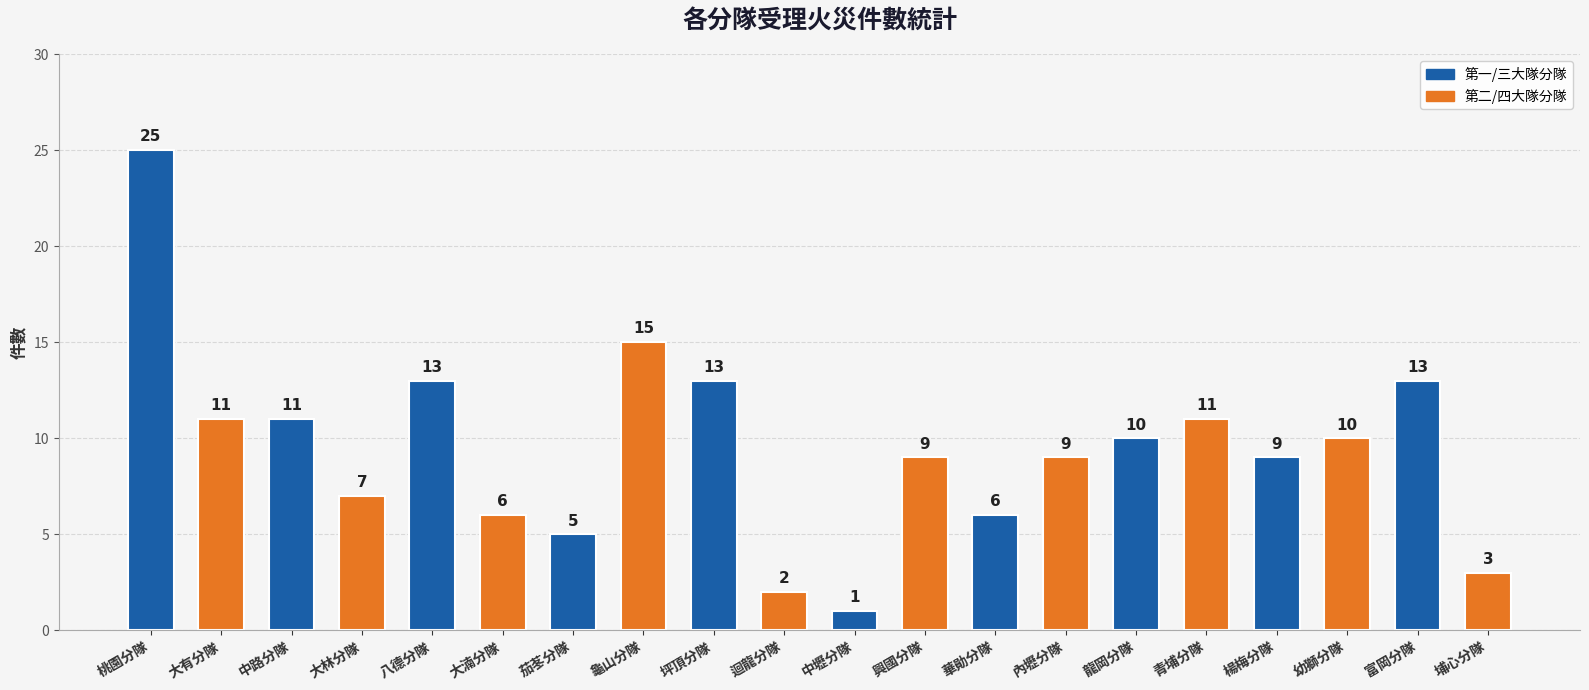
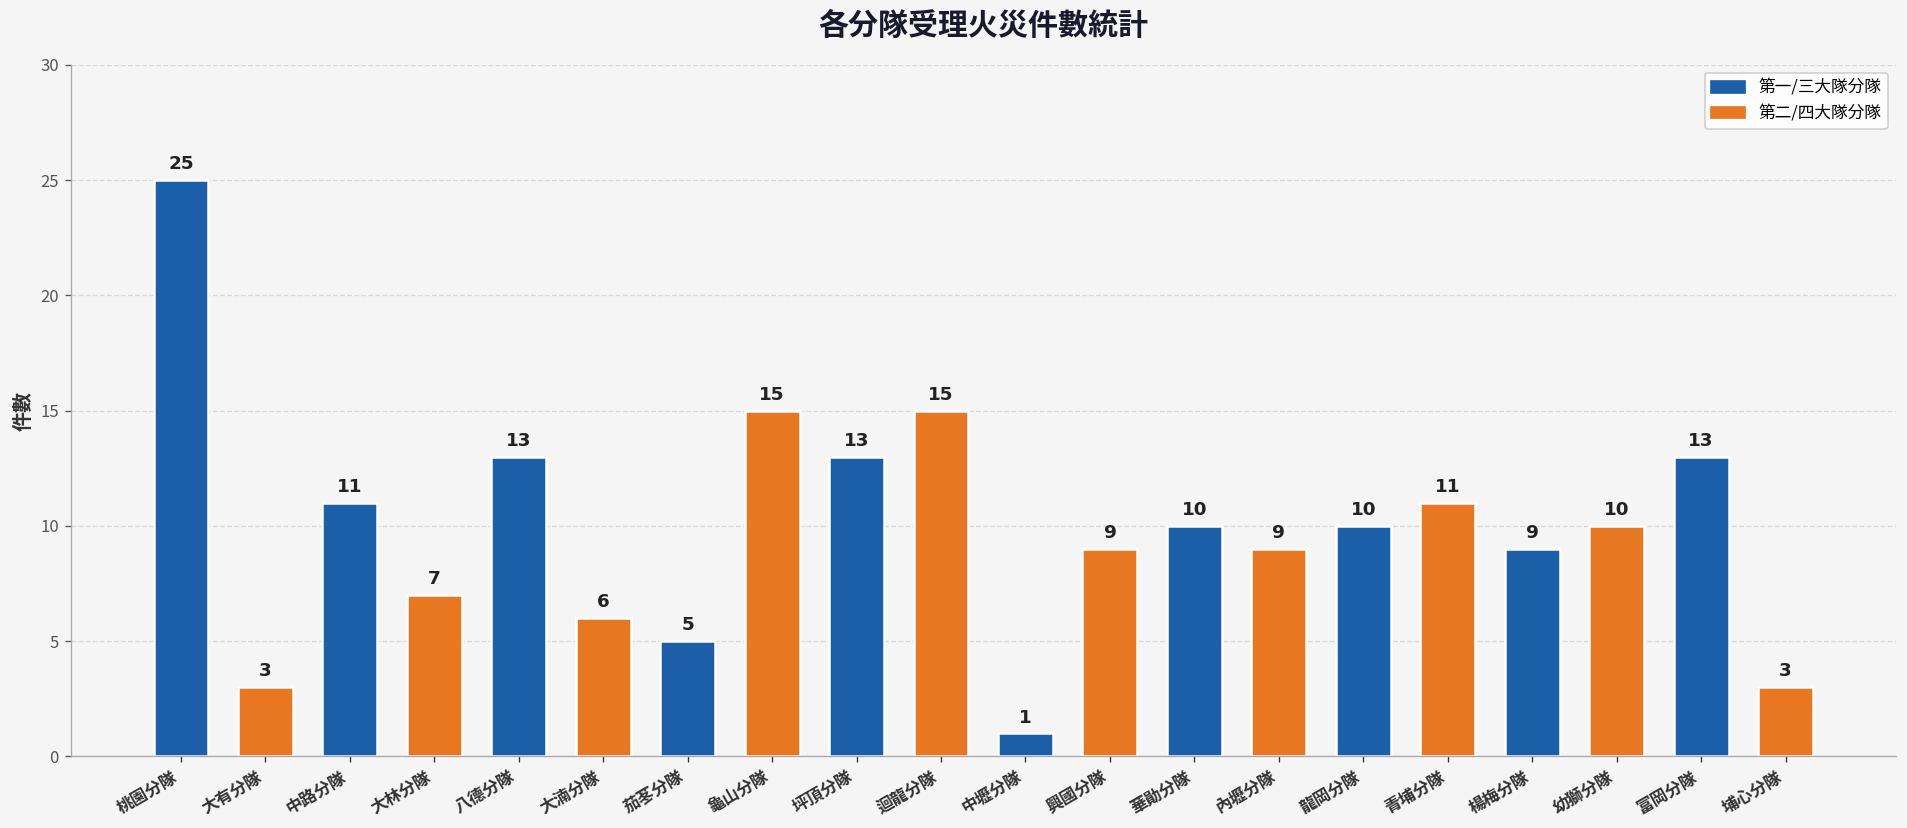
大有分隊: 11 -> 3
迴龍分隊: 2 -> 15
華勛分隊: 6 -> 10
